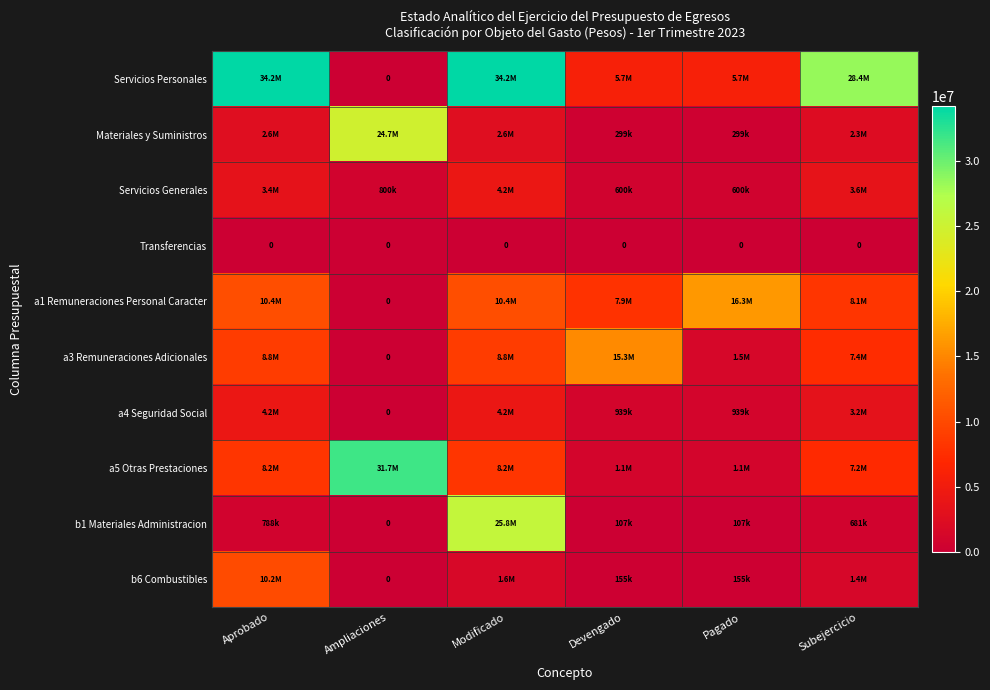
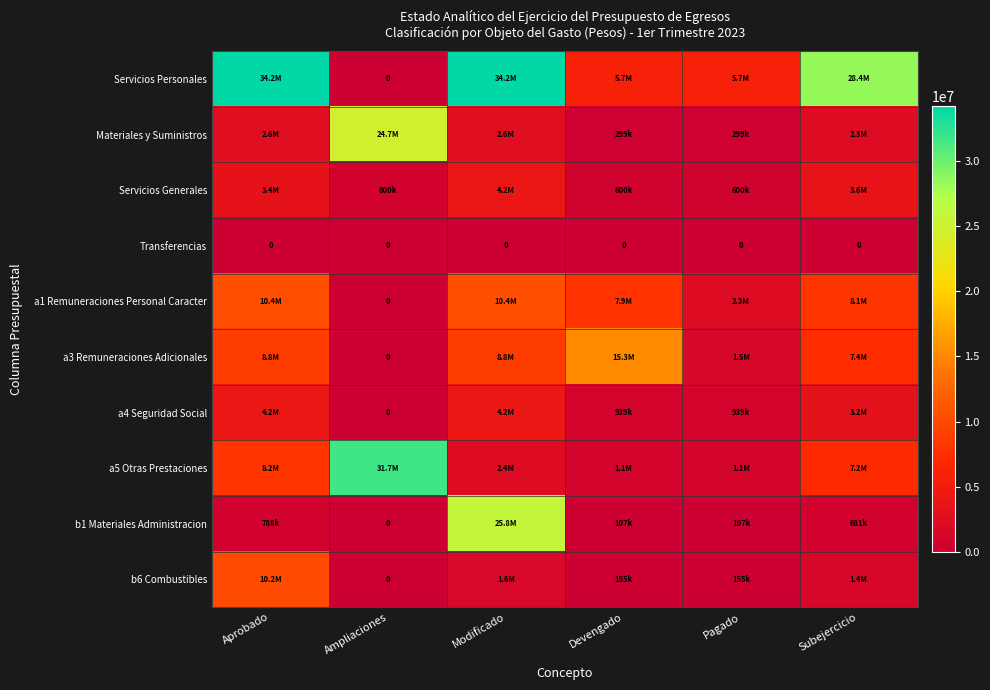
a1 Remuneraciones Personal Caracter, Pagado: 16.3M -> 2.3M
a5 Otras Prestaciones, Modificado: 8.2M -> 2.4M
